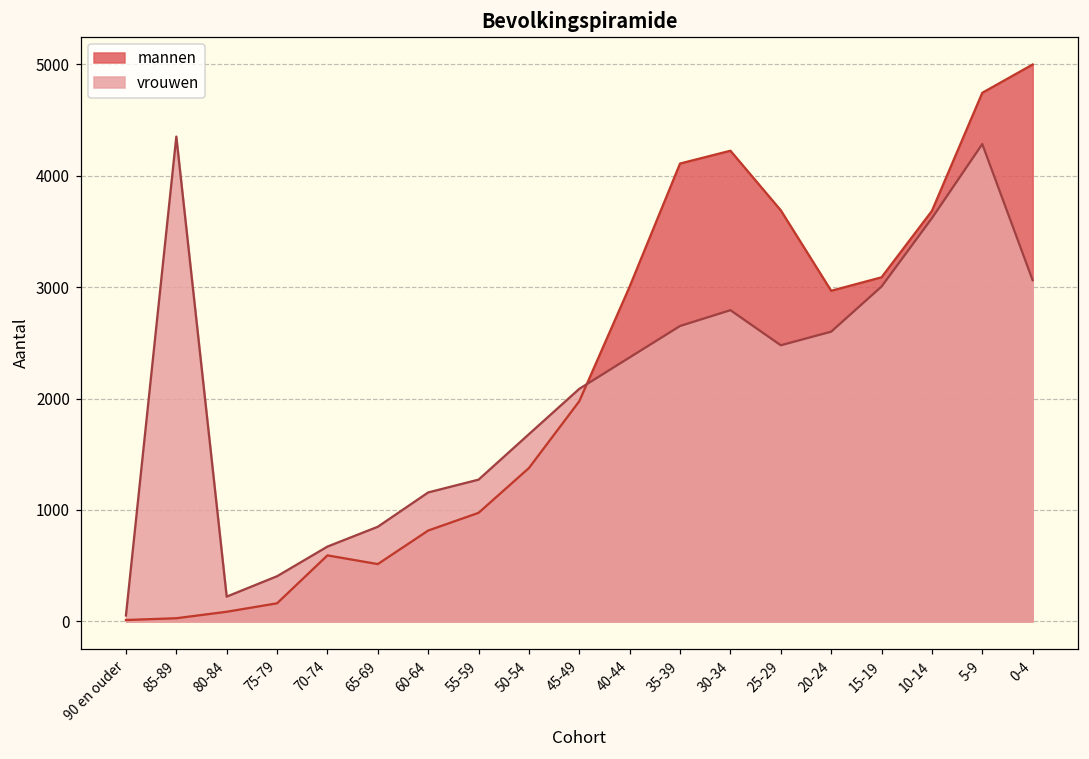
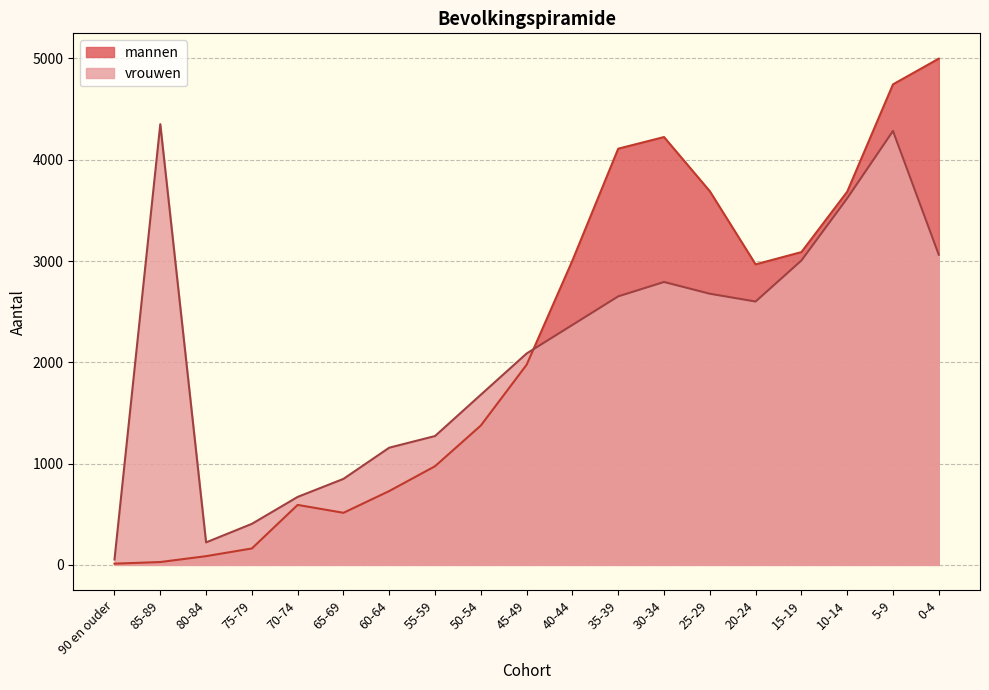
mannen, 60-64: 820 -> 730
vrouwen, 25-29: 2480 -> 2680
